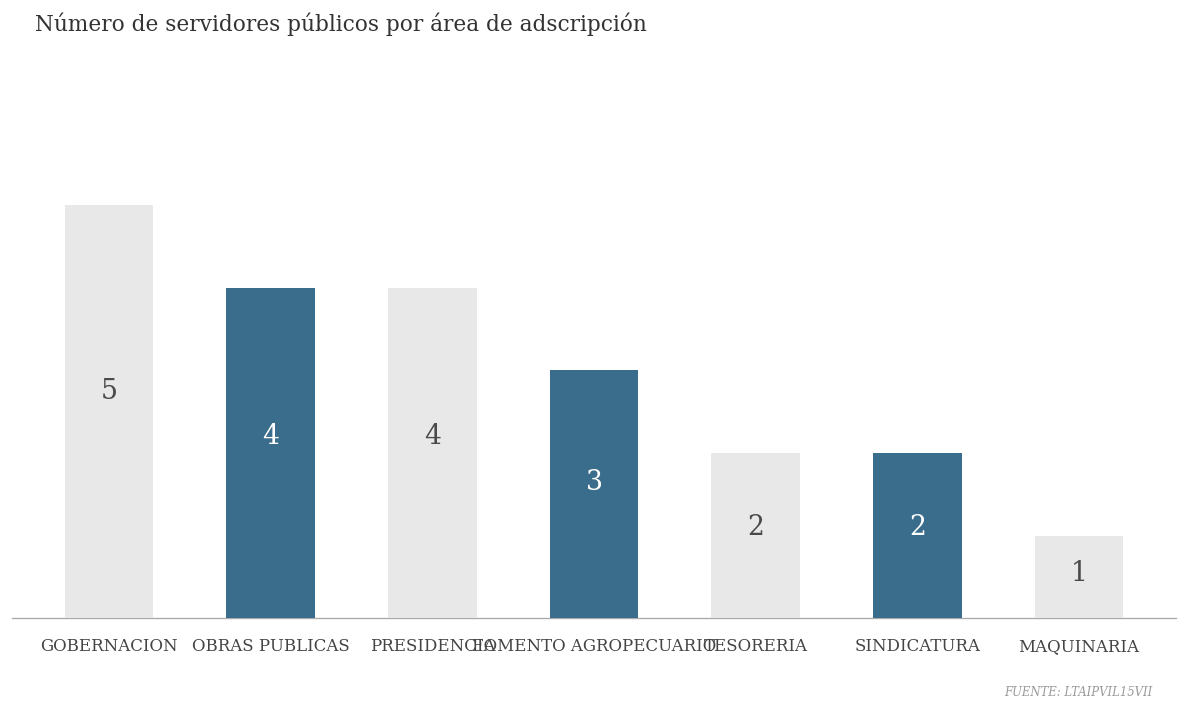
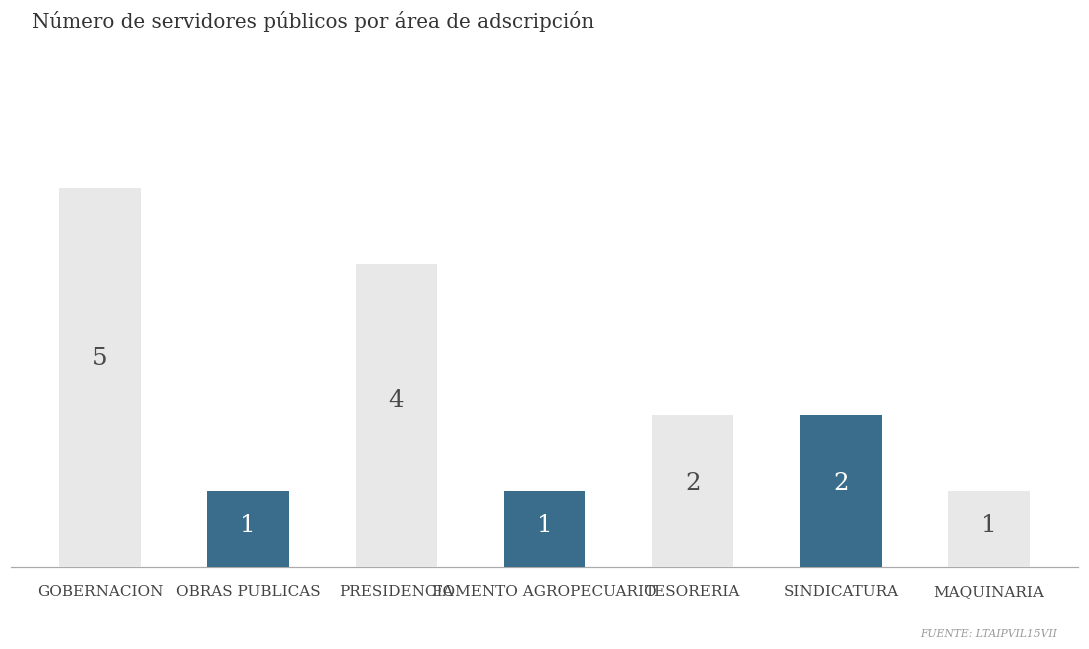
OBRAS PUBLICAS: 4 -> 1
FOMENTO AGROPECUARIO: 3 -> 1
